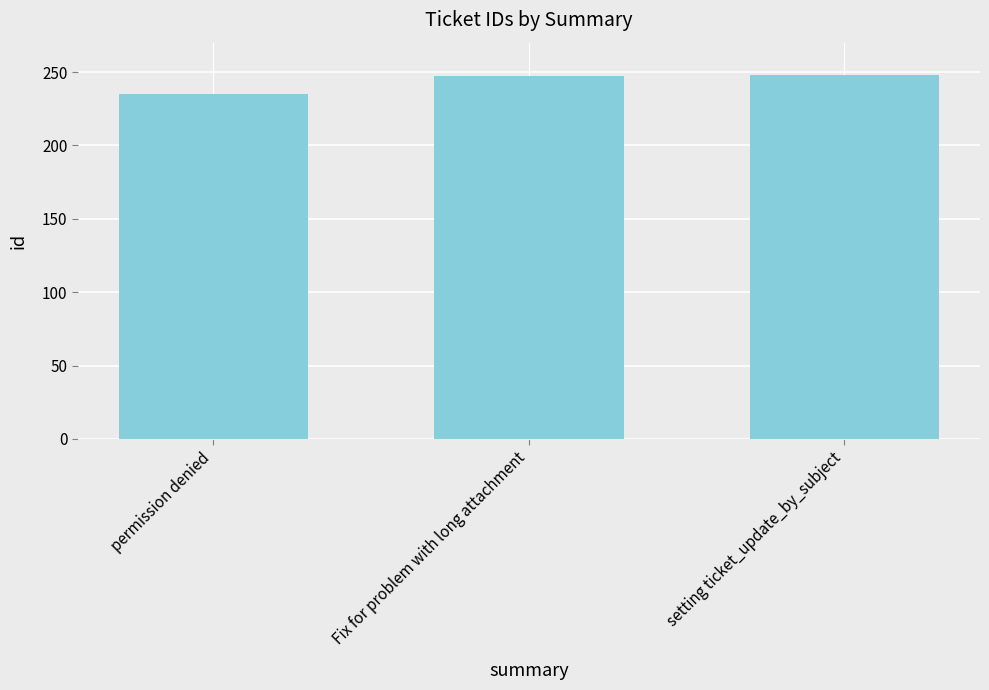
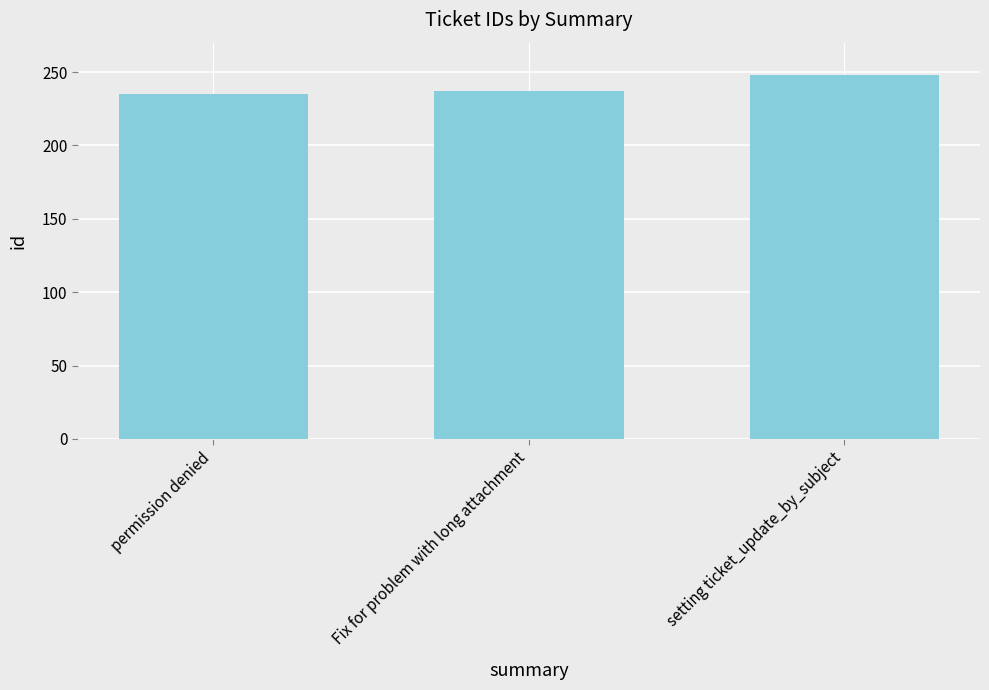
Fix for problem with long attachment: 247 -> 237
